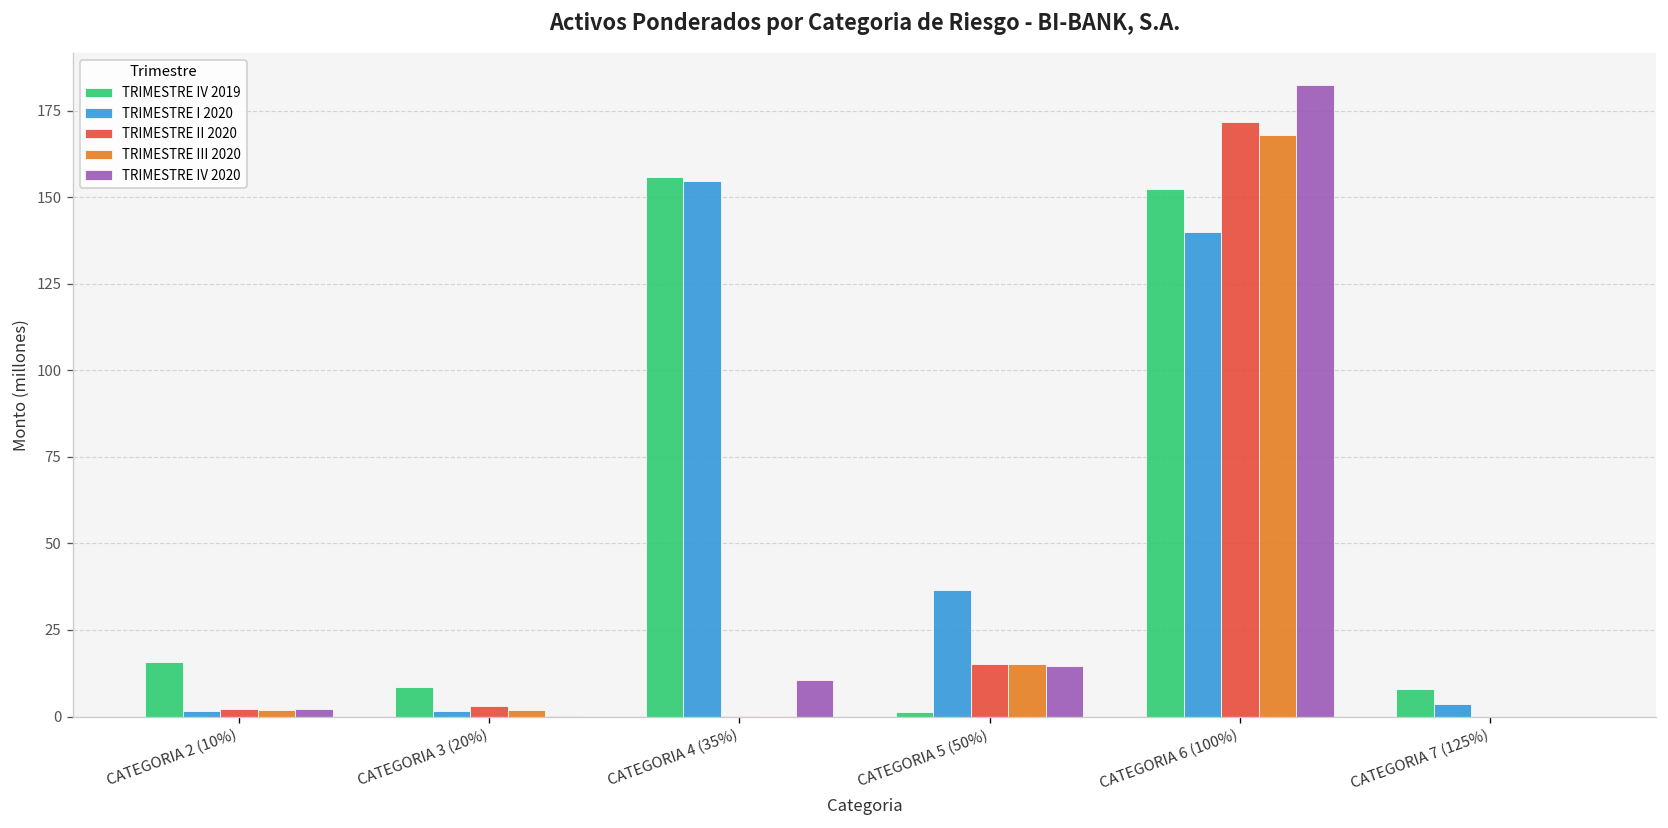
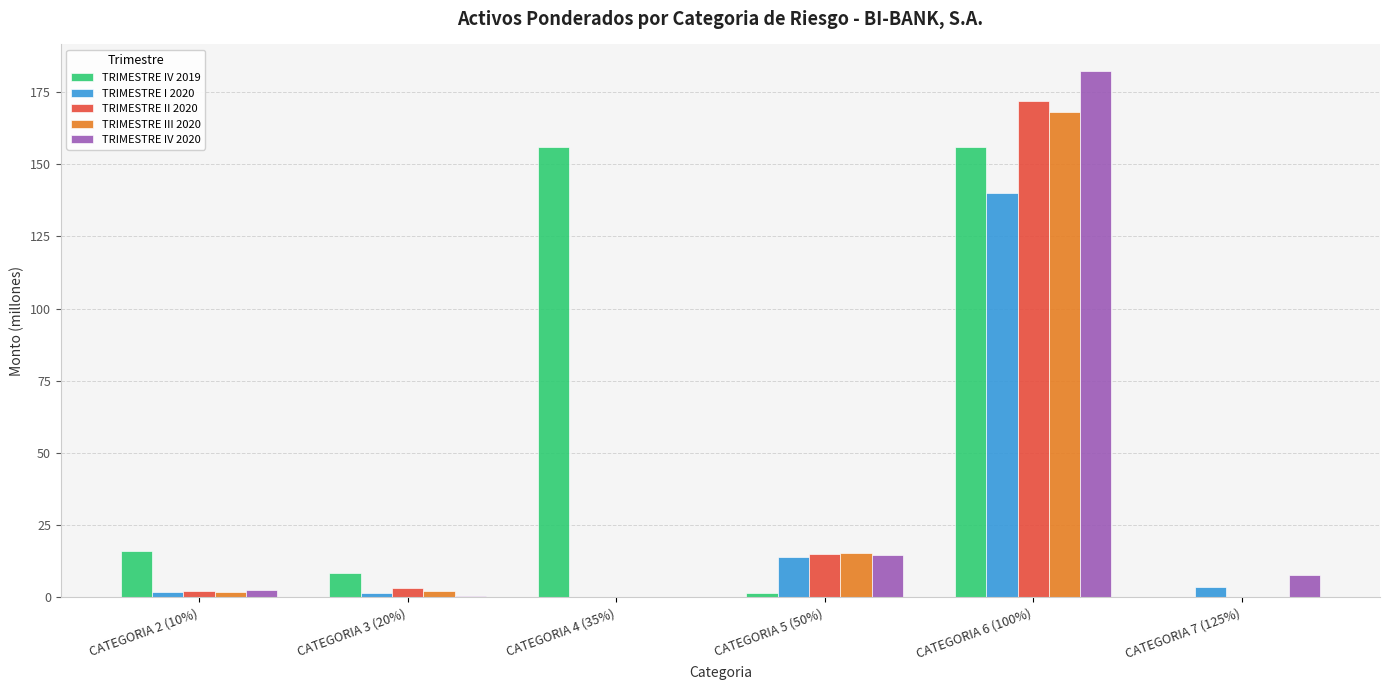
TRIMESTRE I 2020, CATEGORIA 4 (35%): 155 -> 0
TRIMESTRE IV 2020, CATEGORIA 4 (35%): 11 -> 0
TRIMESTRE I 2020, CATEGORIA 5 (50%): 37 -> 14
TRIMESTRE IV 2019, CATEGORIA 6 (100%): 152 -> 156
TRIMESTRE IV 2019, CATEGORIA 7 (125%): 8 -> 0
TRIMESTRE IV 2020, CATEGORIA 7 (125%): 0 -> 8
